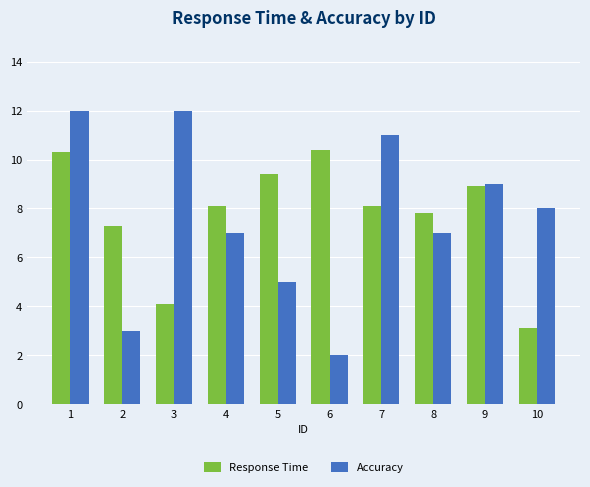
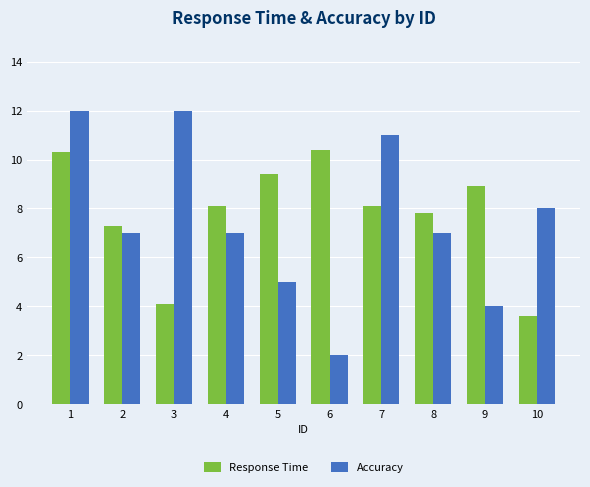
Accuracy, 2: 3 -> 7
Accuracy, 9: 9 -> 4
Response Time, 10: 3.1 -> 3.6
